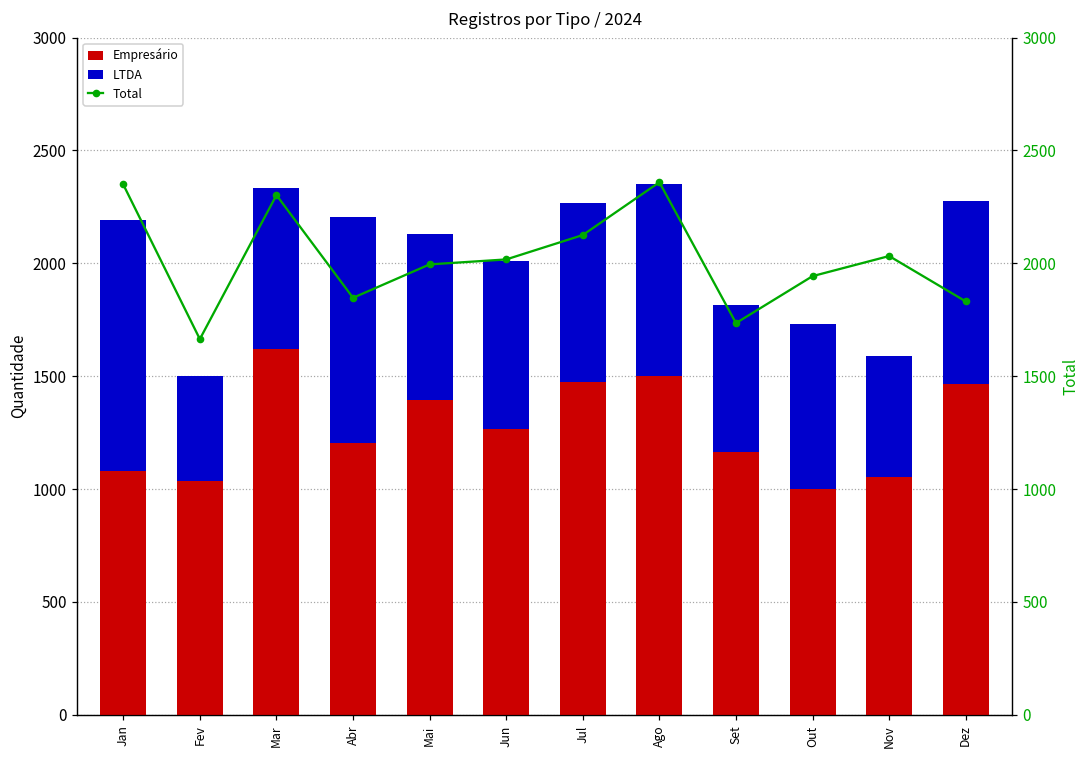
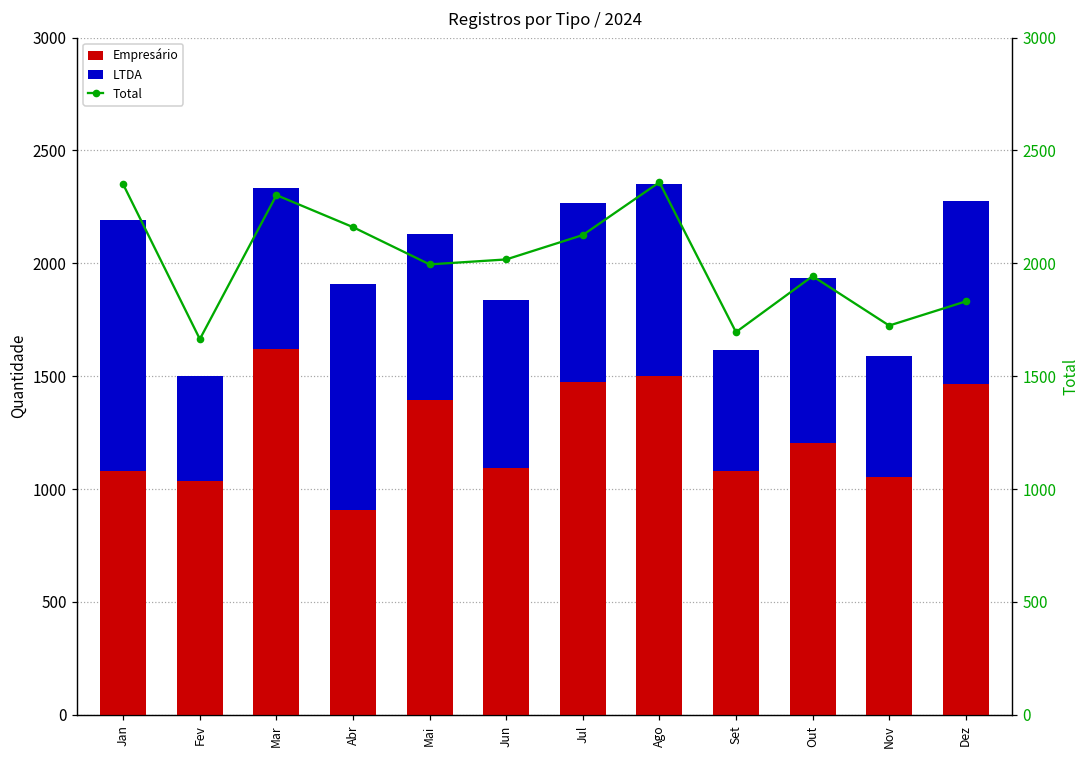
Empresário, Abr: 1200 -> 910
Empresário, Jun: 1260 -> 1090
Empresário, Set: 1170 -> 1080
LTDA, Set: 650 -> 530
Empresário, Out: 1000 -> 1200
Total, Abr: 1850 -> 2160
Total, Set: 1740 -> 1700
Total, Nov: 2030 -> 1720
